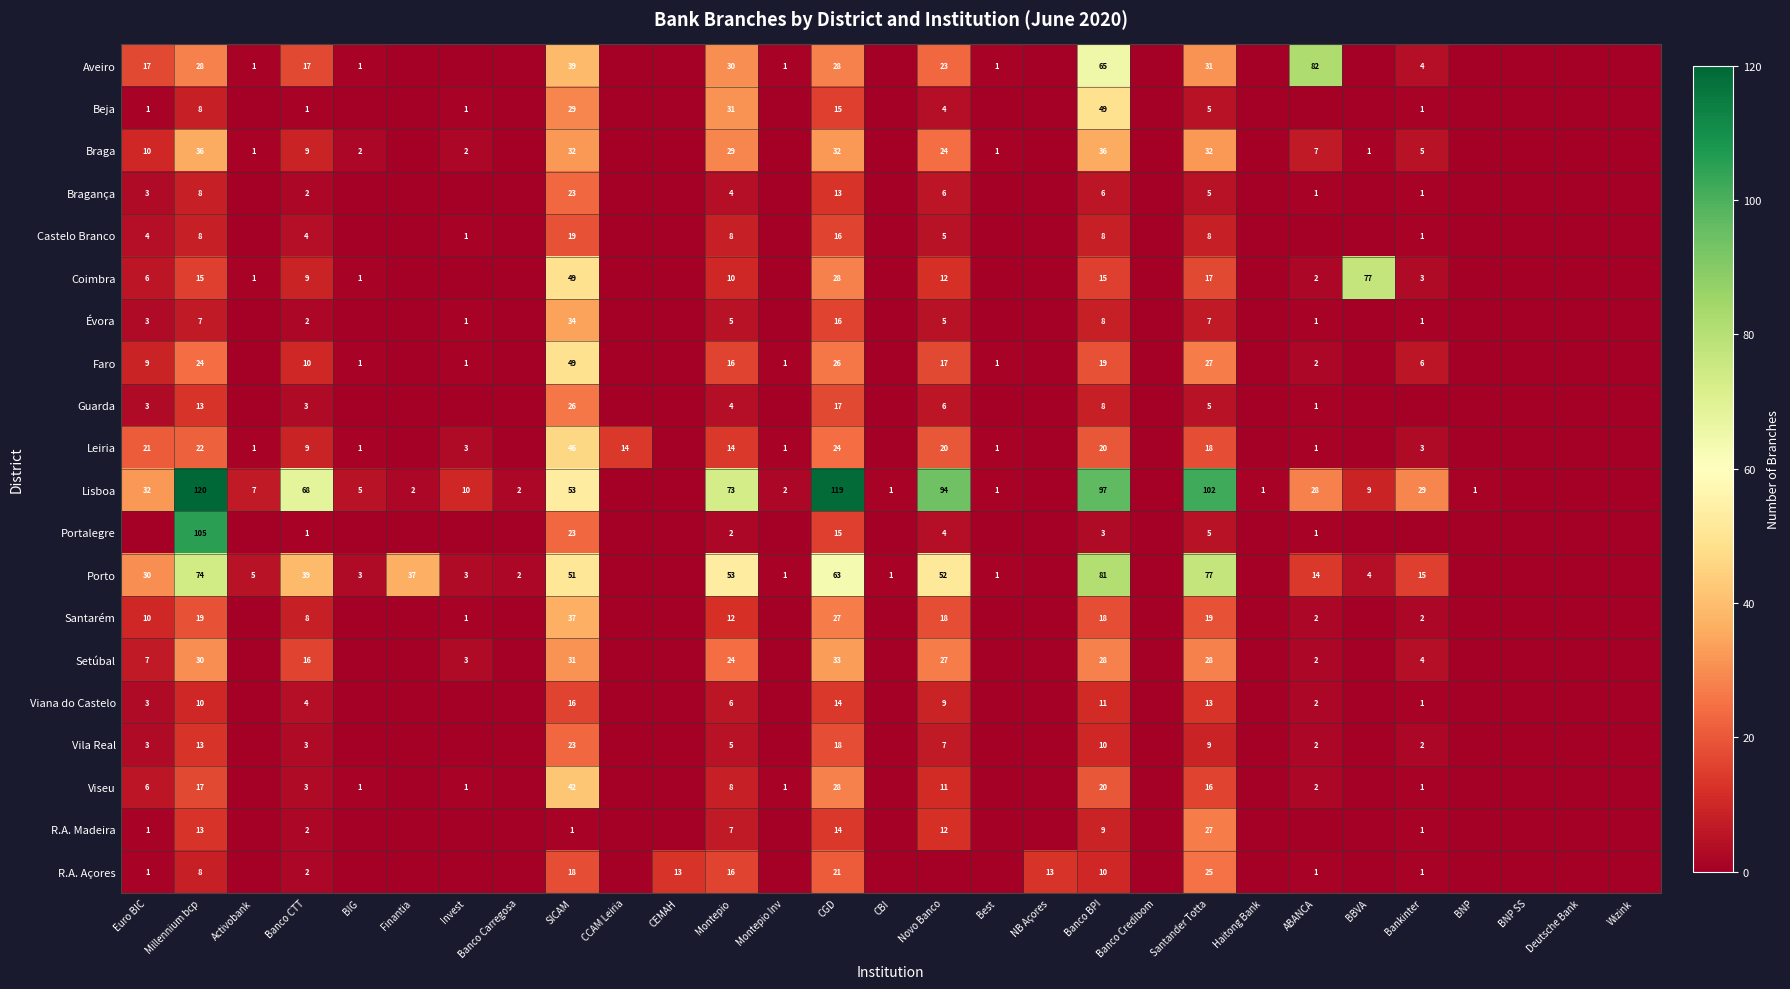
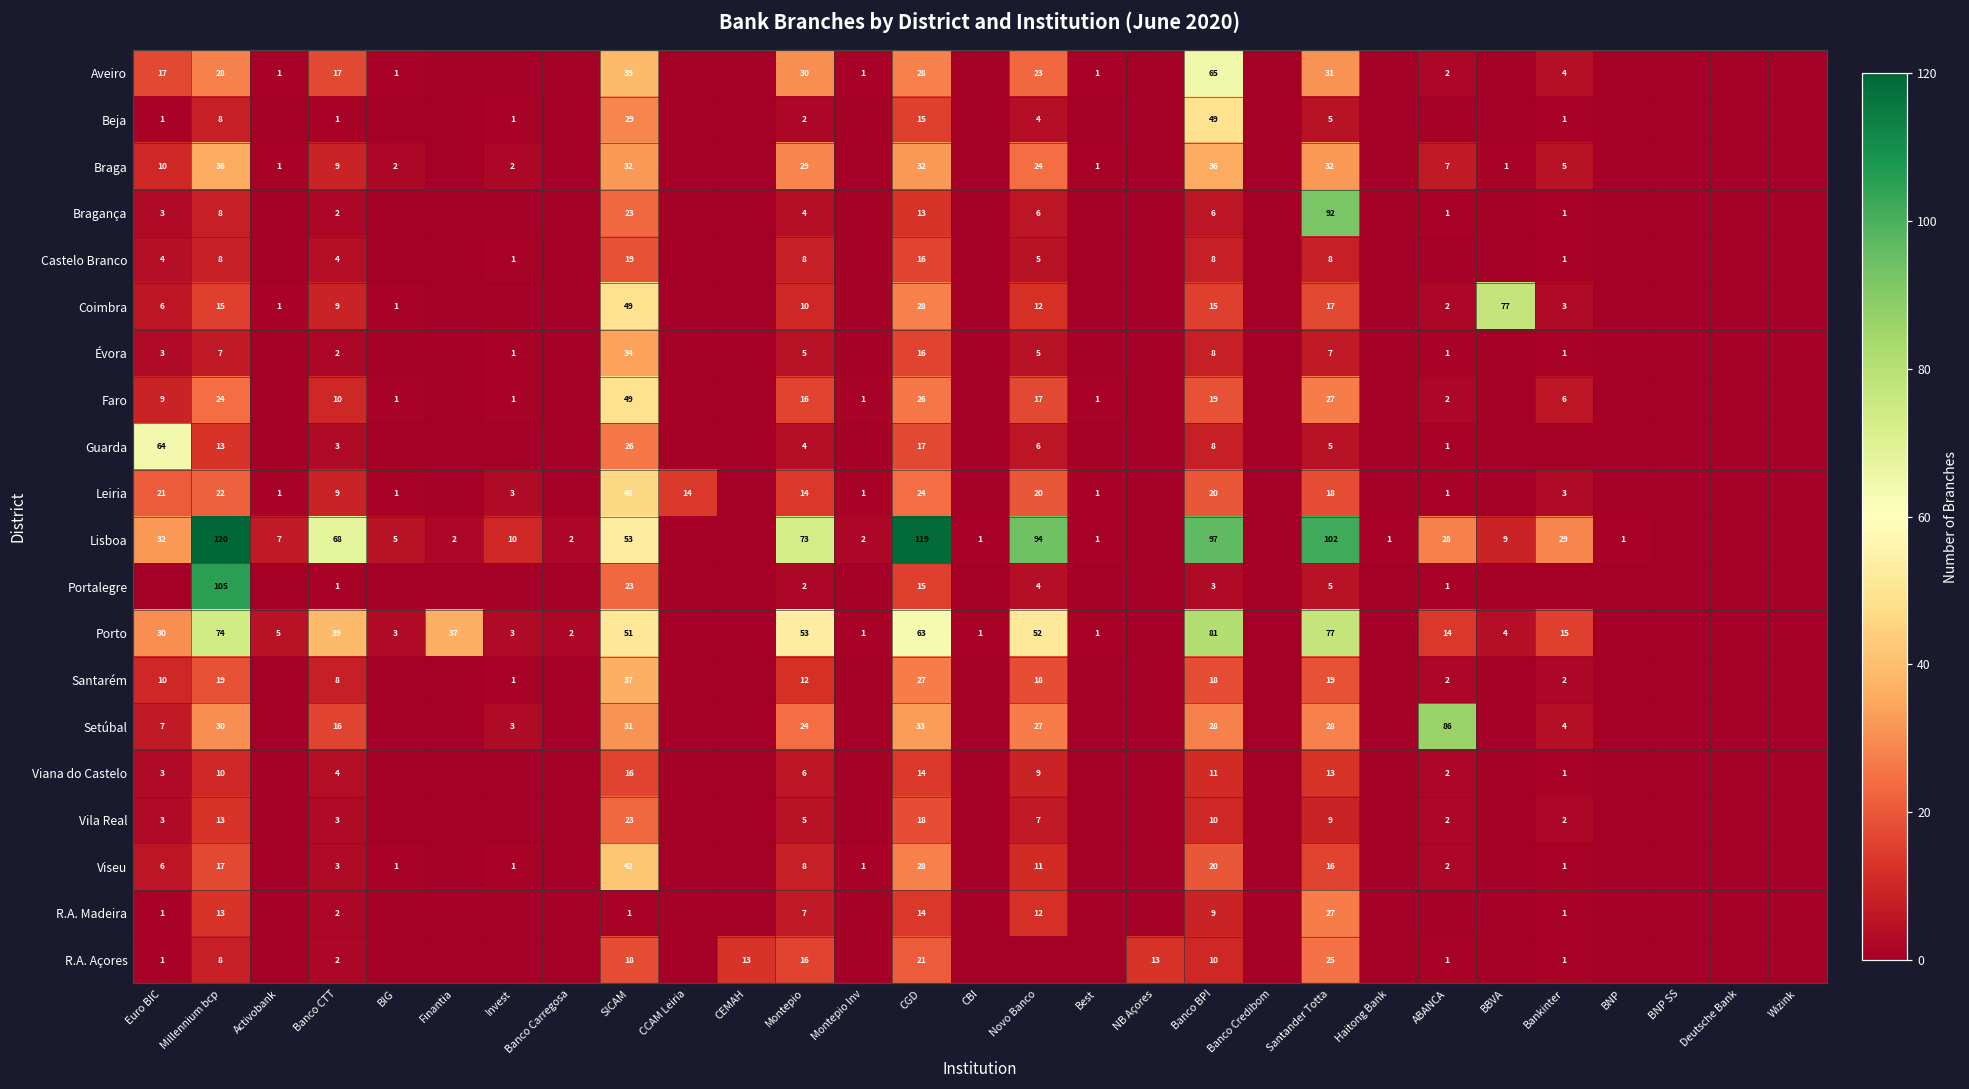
Aveiro, ABANCA: 82 -> 2
Beja, Montepio: 31 -> 2
Bragança, Santander Totta: 5 -> 92
Guarda, Euro BIC: 3 -> 64
Setúbal, ABANCA: 2 -> 86
